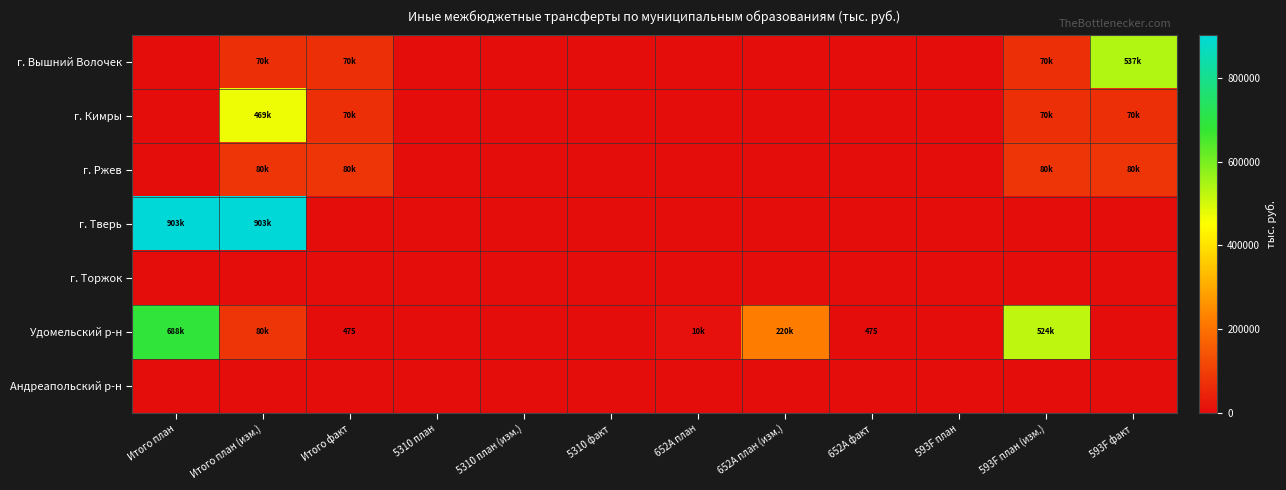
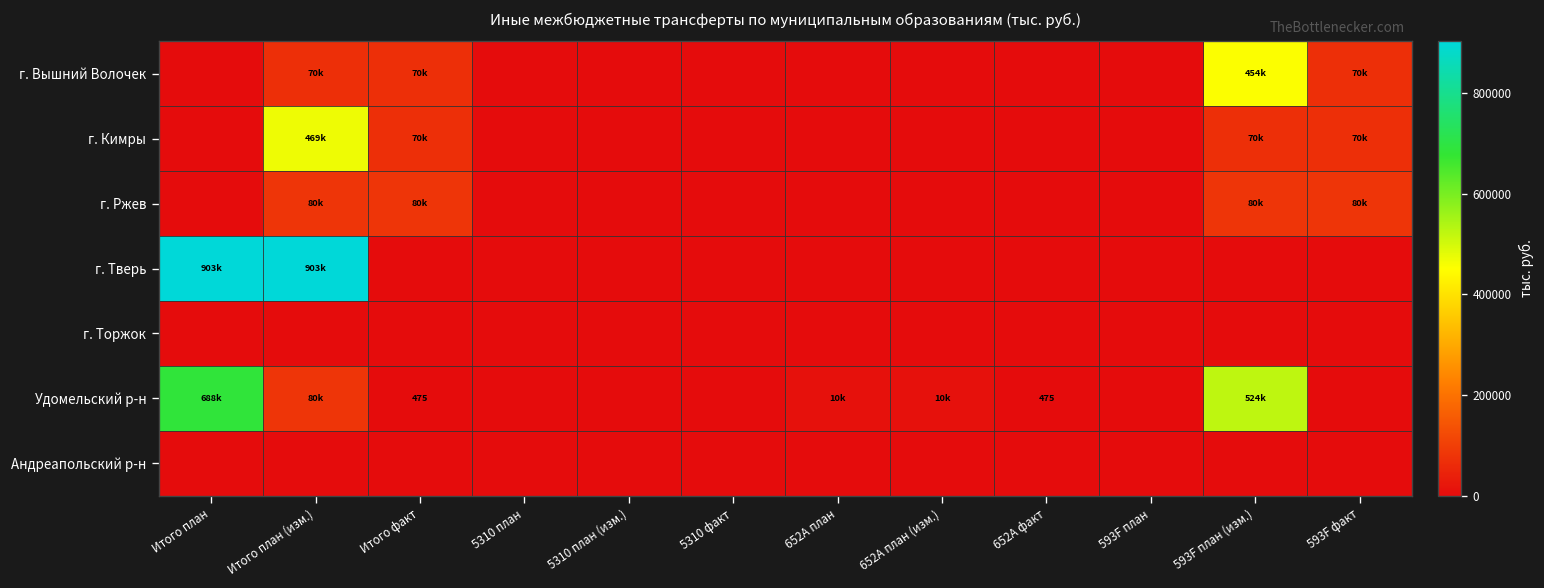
г. Вышний Волочек, 593F план (изм.): 70k -> 454k
г. Вышний Волочек, 593F факт: 537k -> 70k
Удомельский р-н, 652A план (изм.): 220k -> 10k
